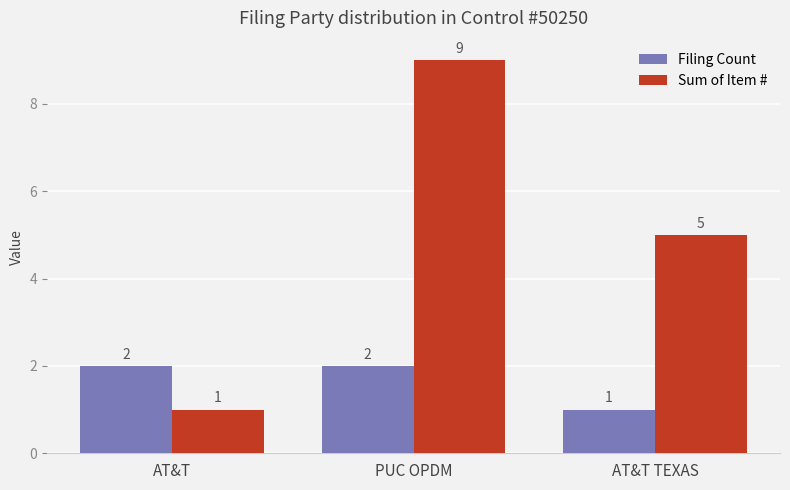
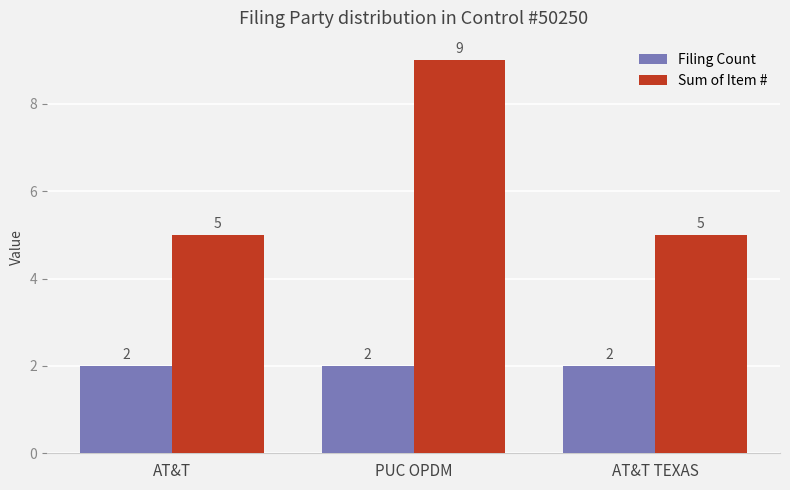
Sum of Item #, AT&T: 1 -> 5
Filing Count, AT&T TEXAS: 1 -> 2
